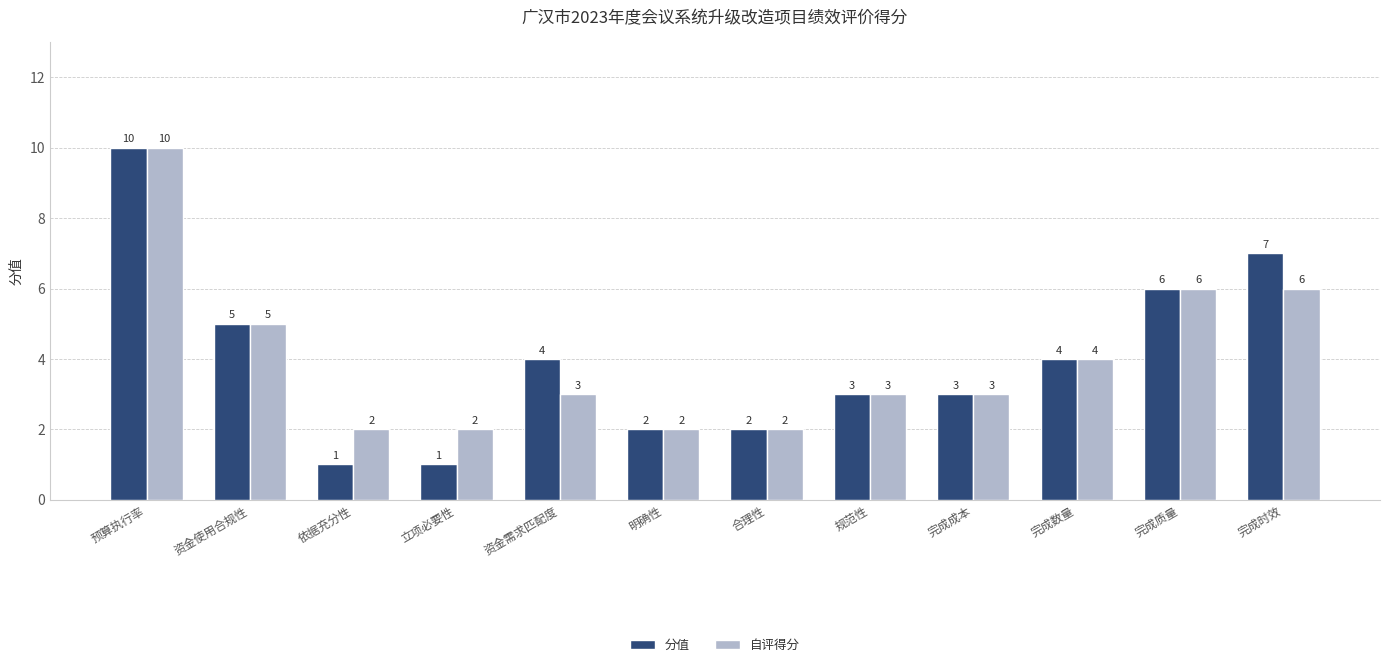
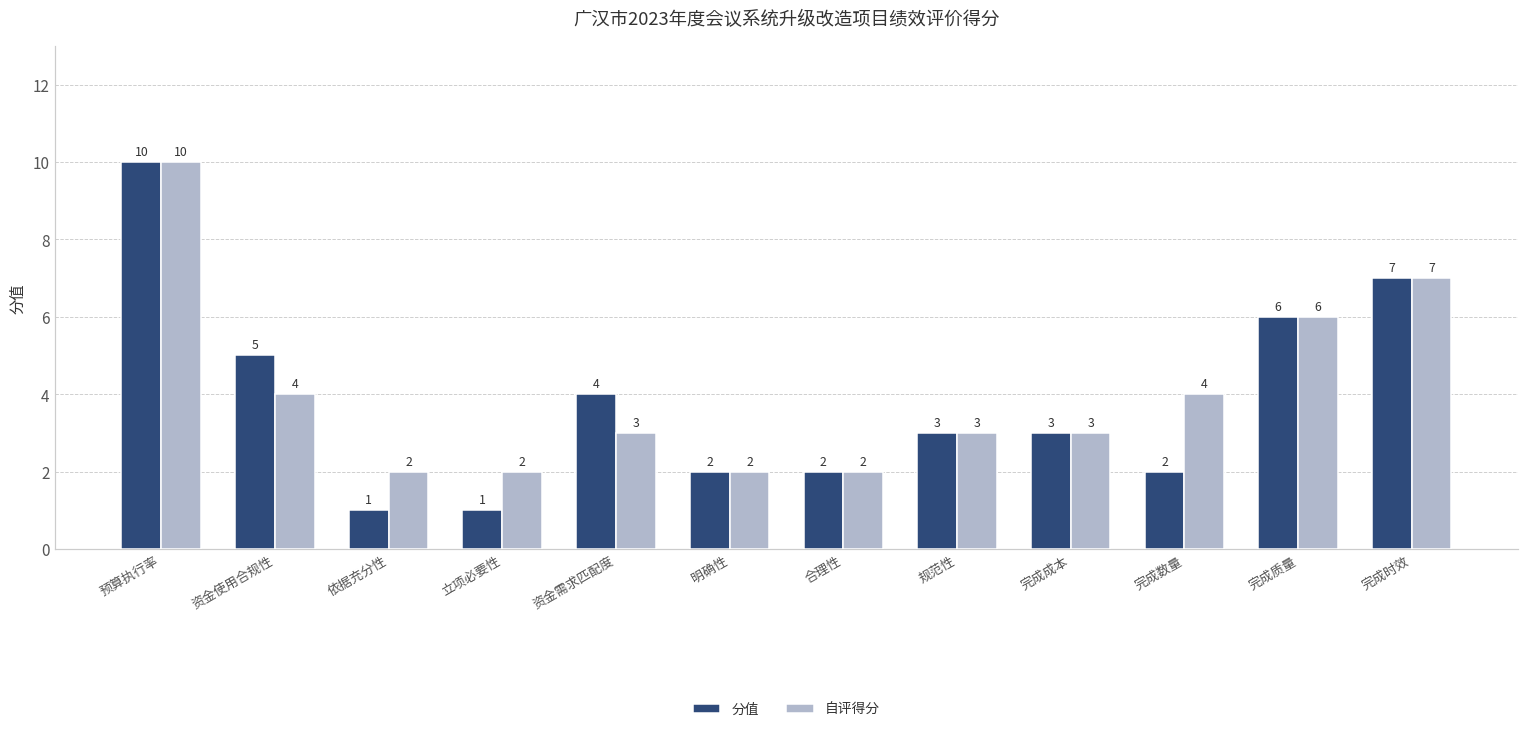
自评得分, 资金使用合规性: 5 -> 4
分值, 完成数量: 4 -> 2
自评得分, 完成时效: 6 -> 7
